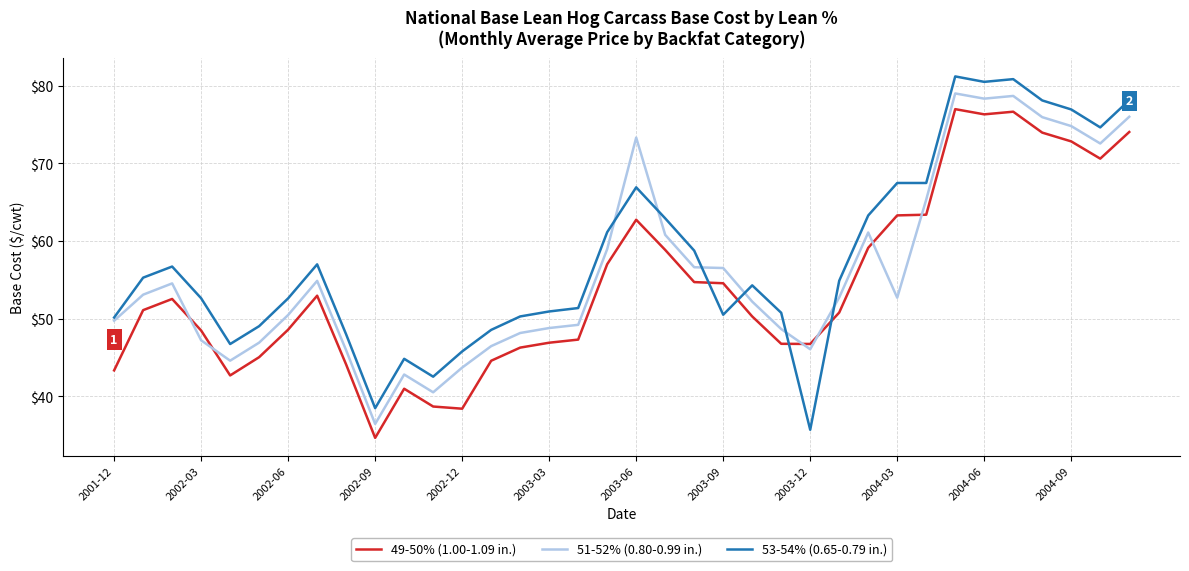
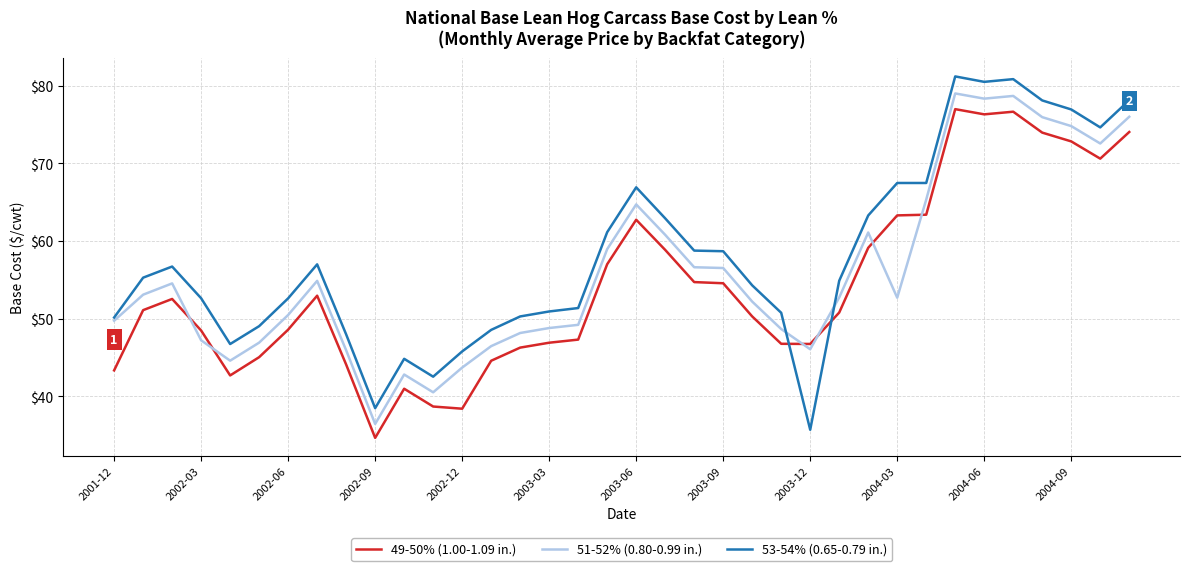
51-52% (0.80-0.99 in.), 2003-06: $73 -> $65
53-54% (0.65-0.79 in.), 2003-09: $51 -> $59
